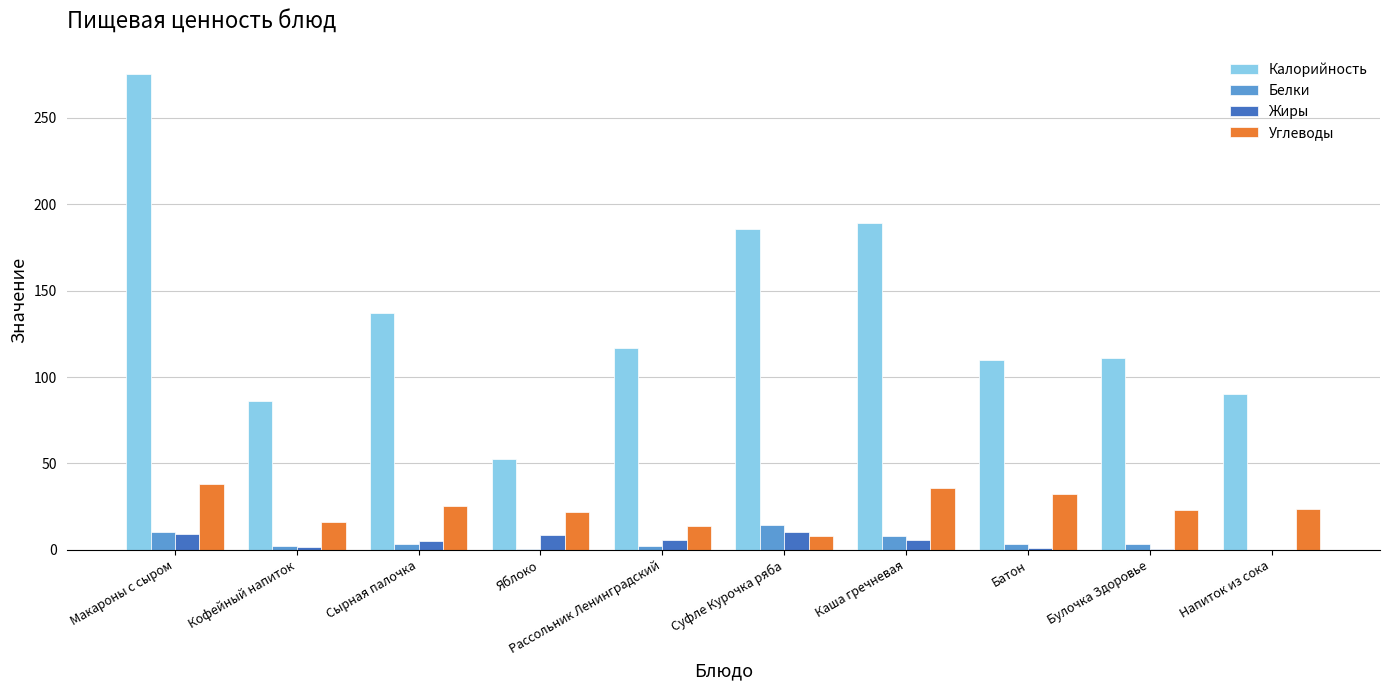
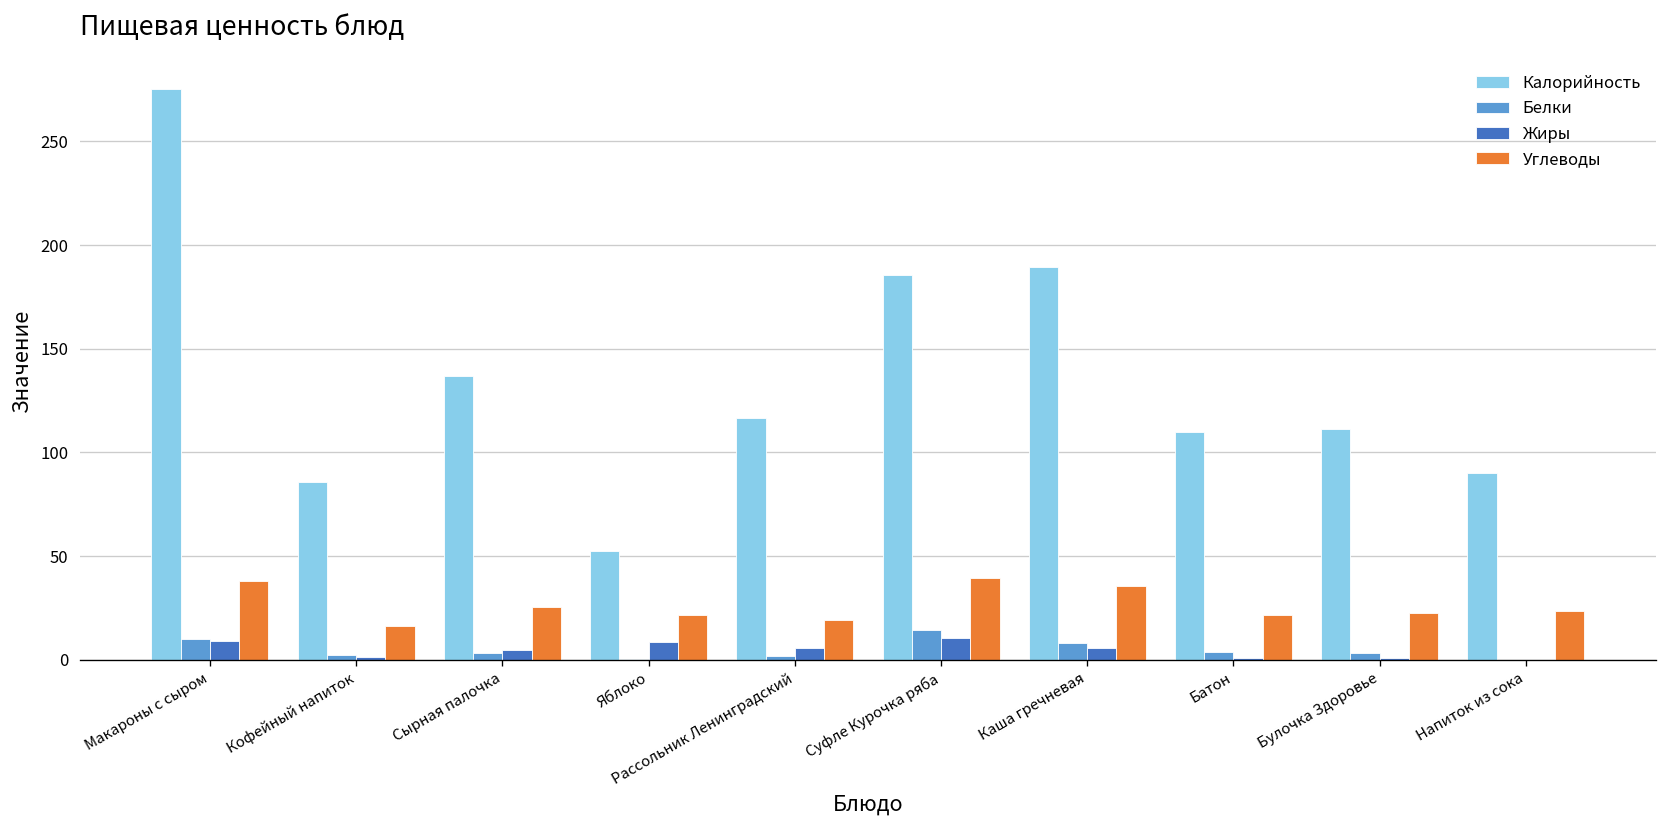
Углеводы, Рассольник Ленинградский: 14 -> 19
Углеводы, Суфле Курочка ряба: 8 -> 39
Углеводы, Батон: 33 -> 21
